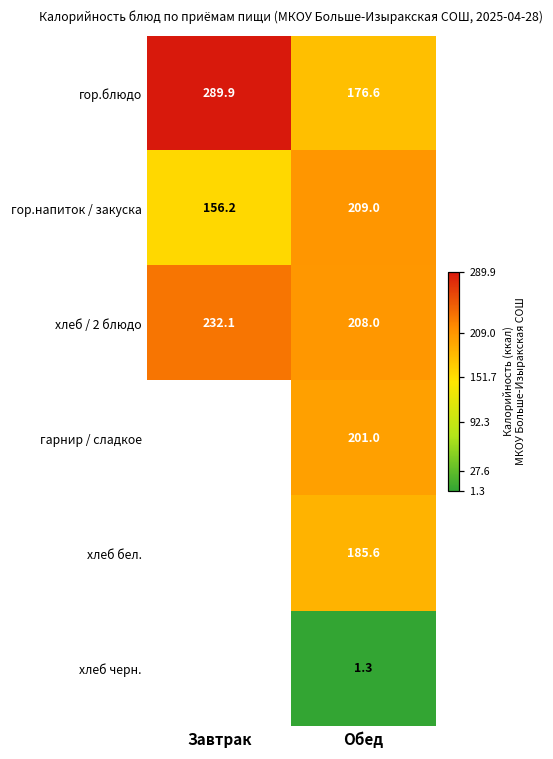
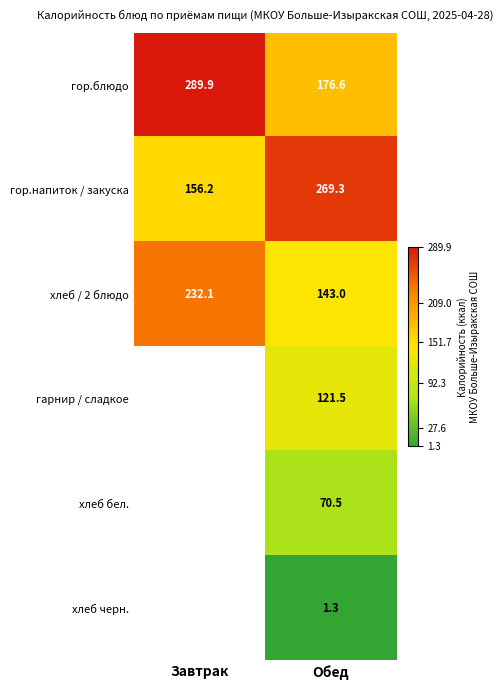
гор.напиток / закуска, Обед: 209.0 -> 269.3
хлеб / 2 блюдо, Обед: 208.0 -> 143.0
гарнир / сладкое, Обед: 201.0 -> 121.5
хлеб бел., Обед: 185.6 -> 70.5
